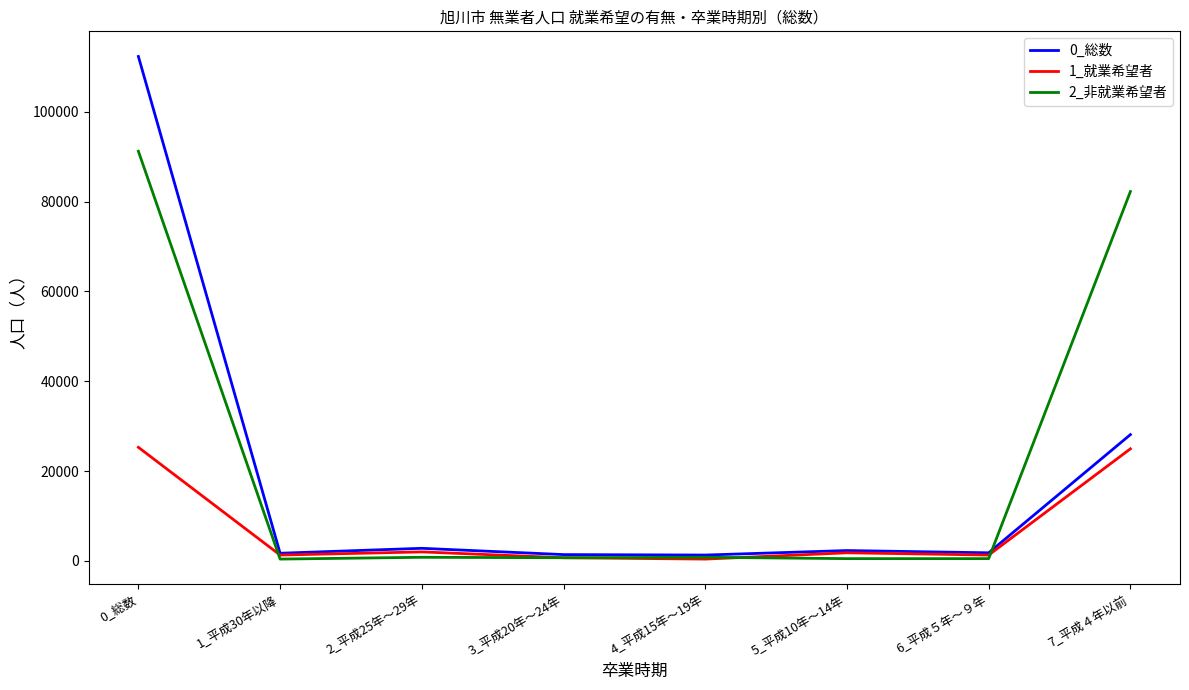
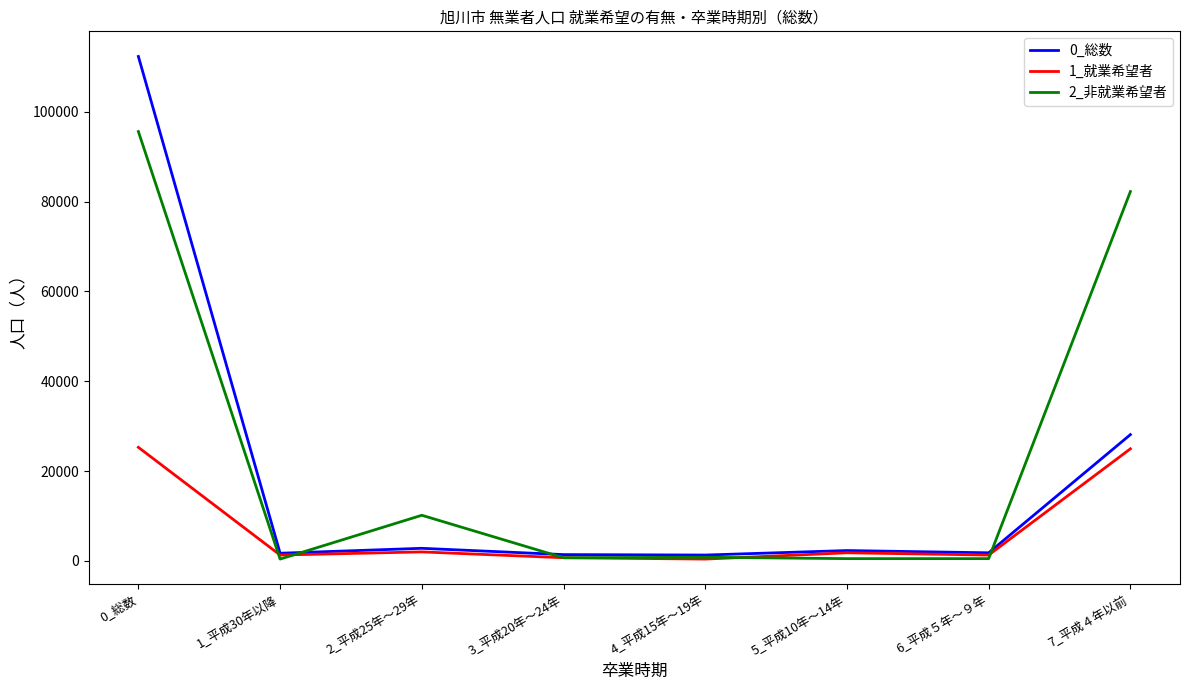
2_非就業希望者, 0_総数: 91000 -> 96000
2_非就業希望者, 2_平成25年～29年: 1000 -> 10000
